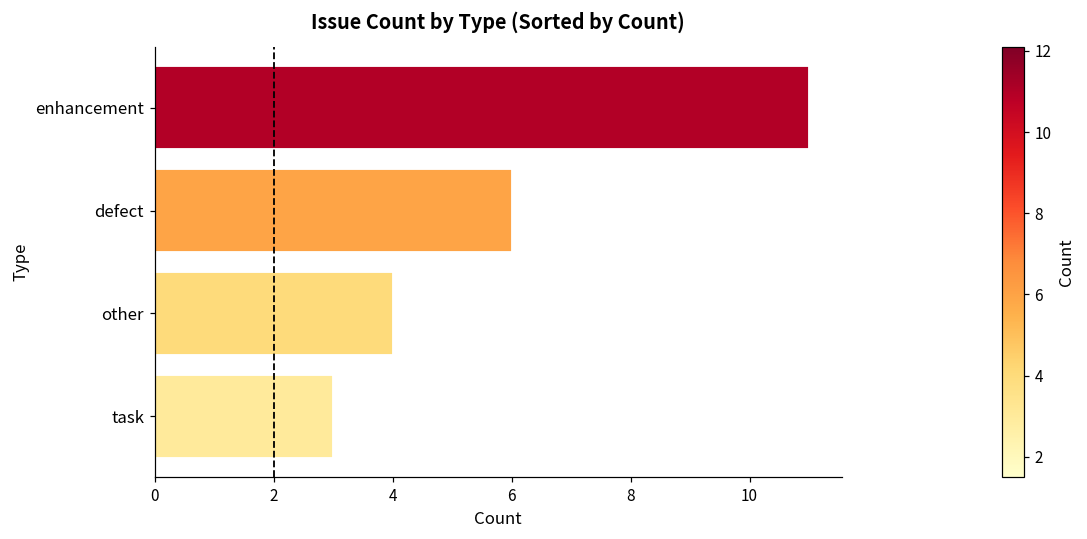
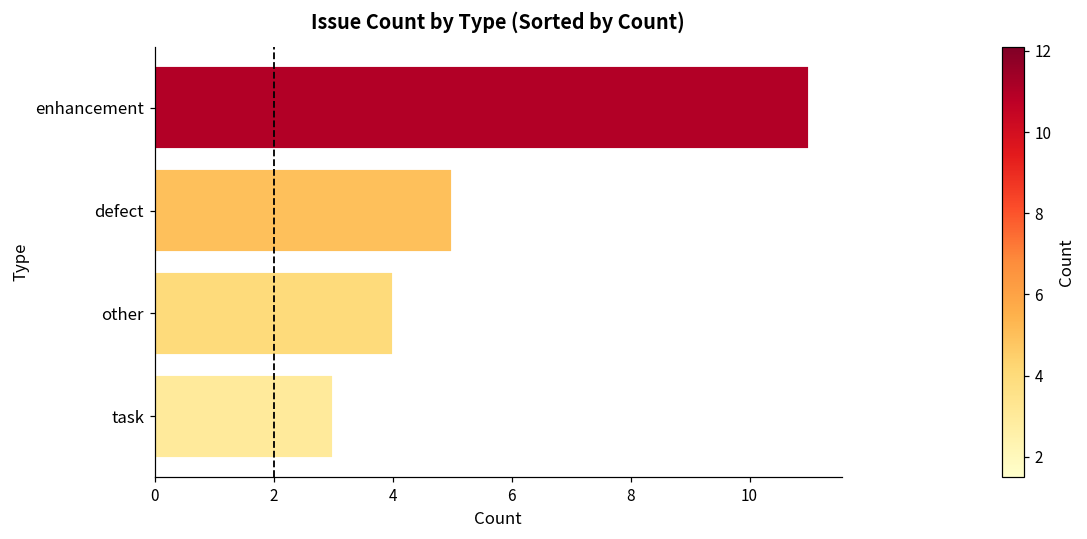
defect: 6 -> 5
